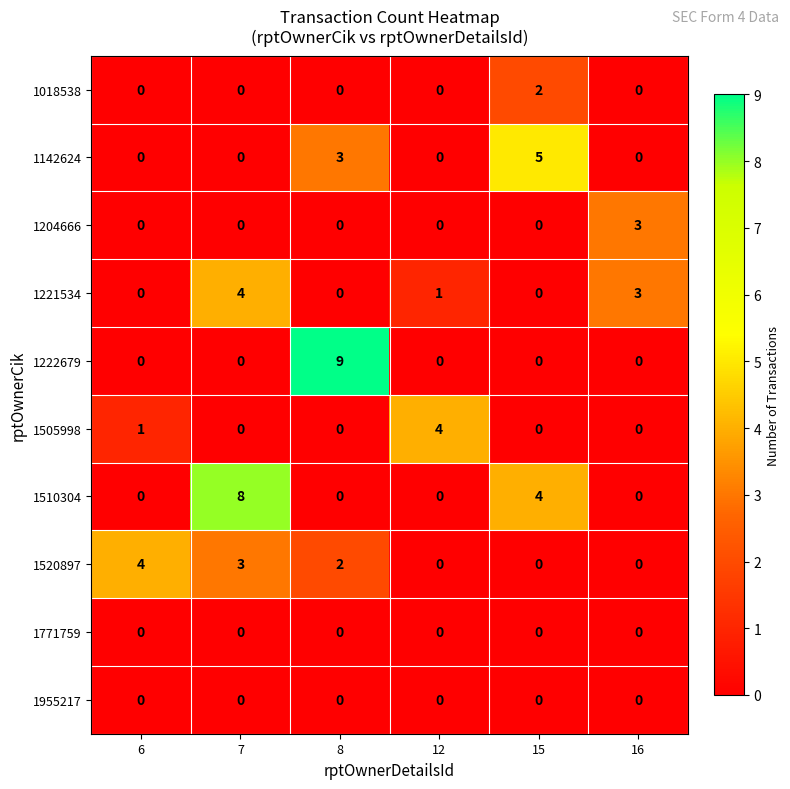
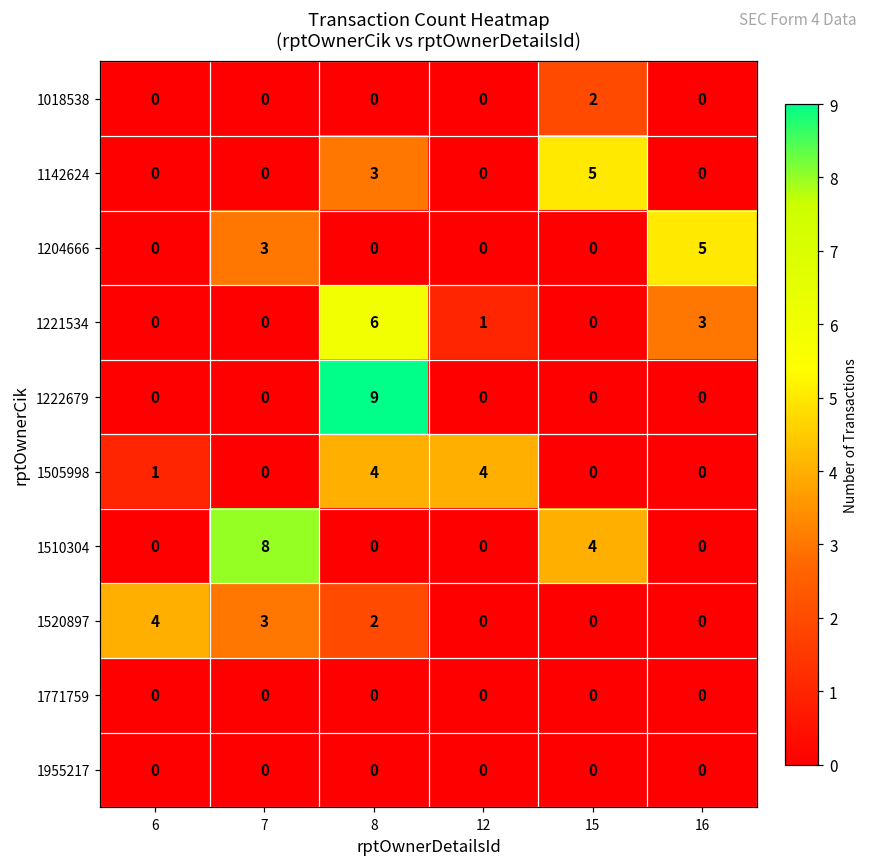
1204666, 7: 0 -> 3
1204666, 16: 3 -> 5
1221534, 7: 4 -> 0
1221534, 8: 0 -> 6
1505998, 8: 0 -> 4
